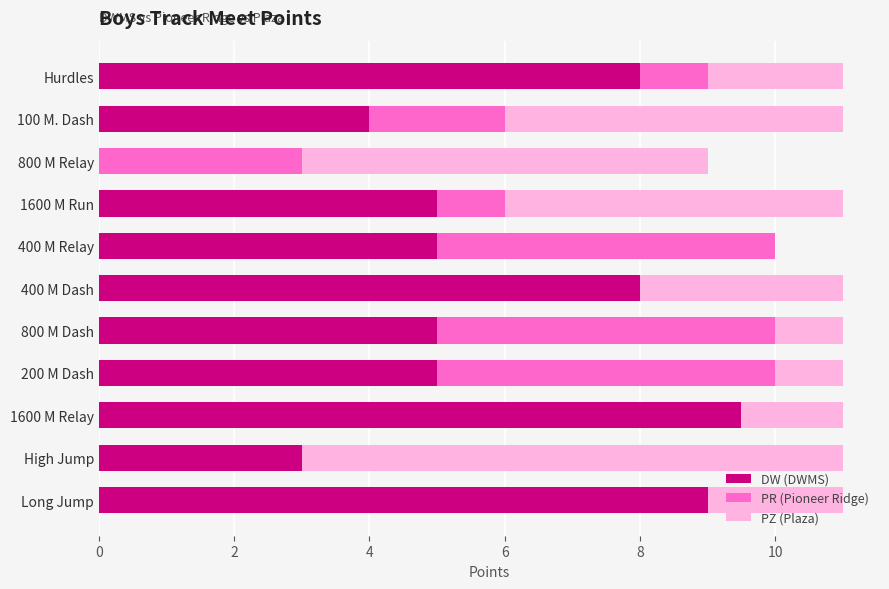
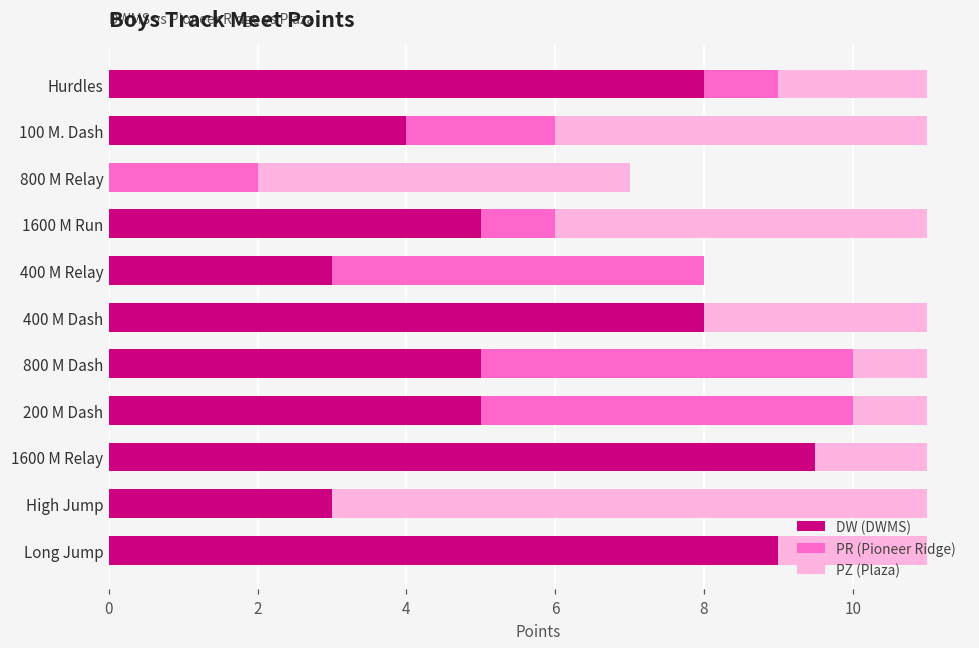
PR (Pioneer Ridge), 800 M Relay: 3 -> 2
PZ (Plaza), 800 M Relay: 6 -> 5
DW (DWMS), 400 M Relay: 5 -> 3
